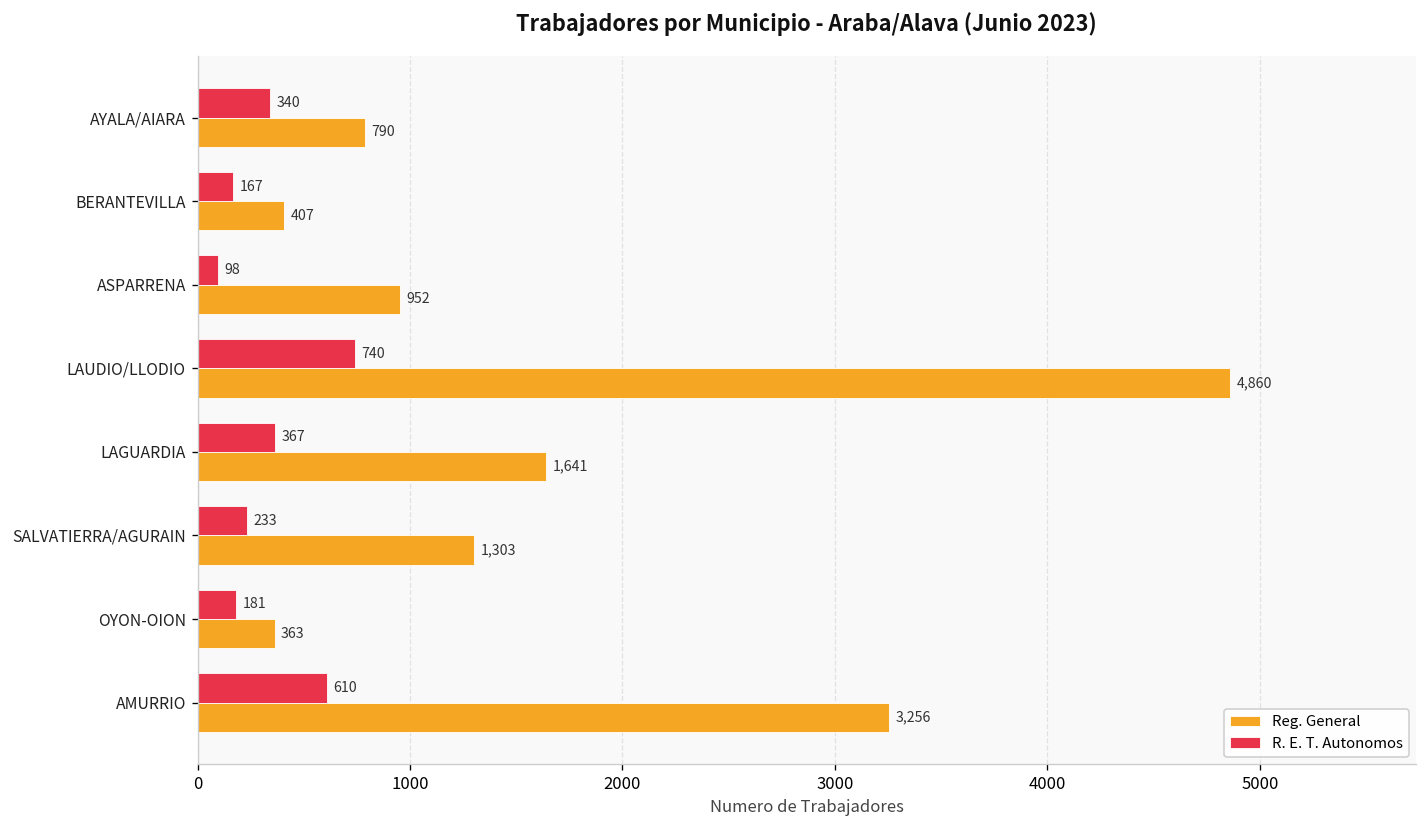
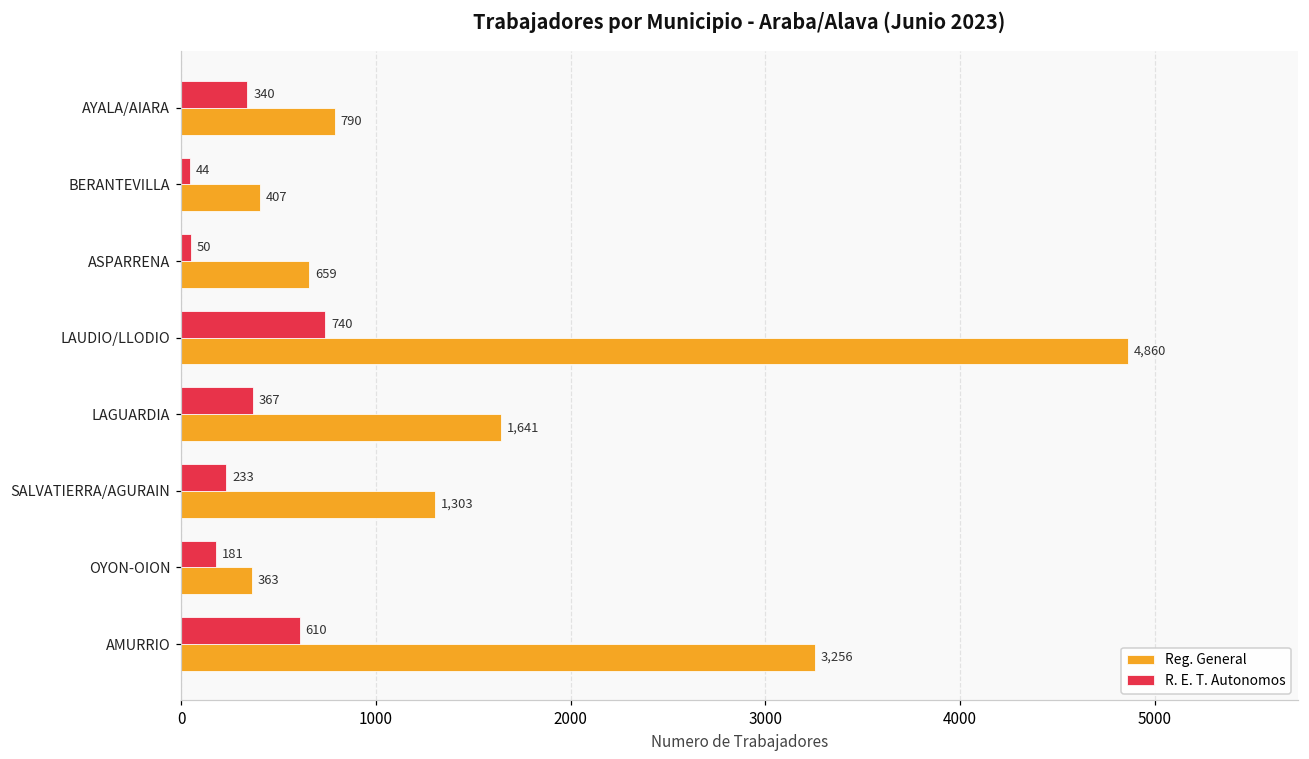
R. E. T. Autonomos, BERANTEVILLA: 167 -> 44
R. E. T. Autonomos, ASPARRENA: 98 -> 50
Reg. General, ASPARRENA: 952 -> 659
